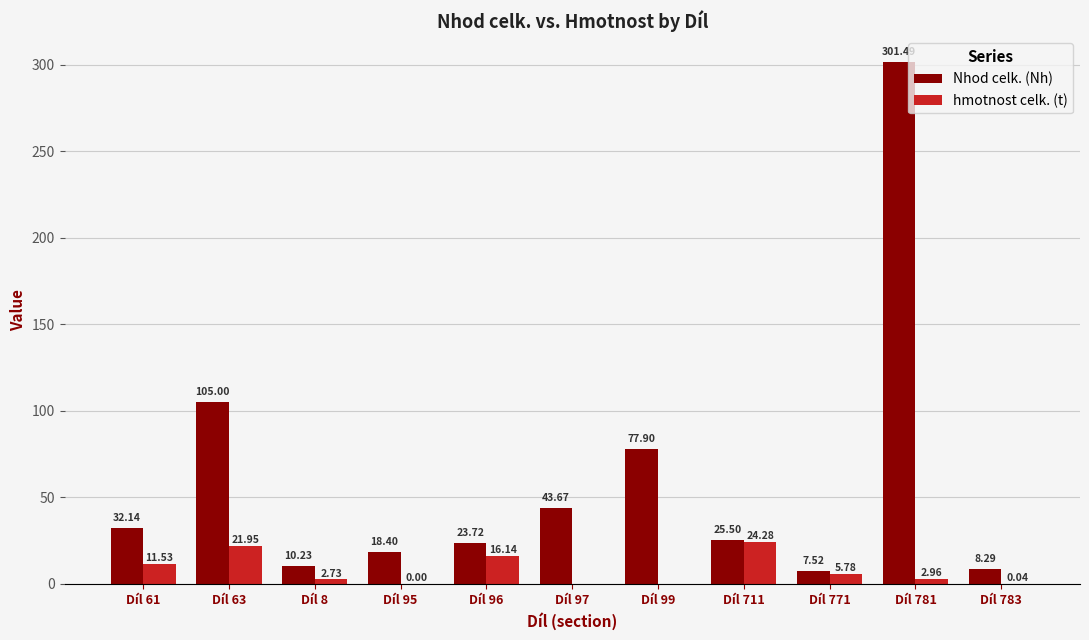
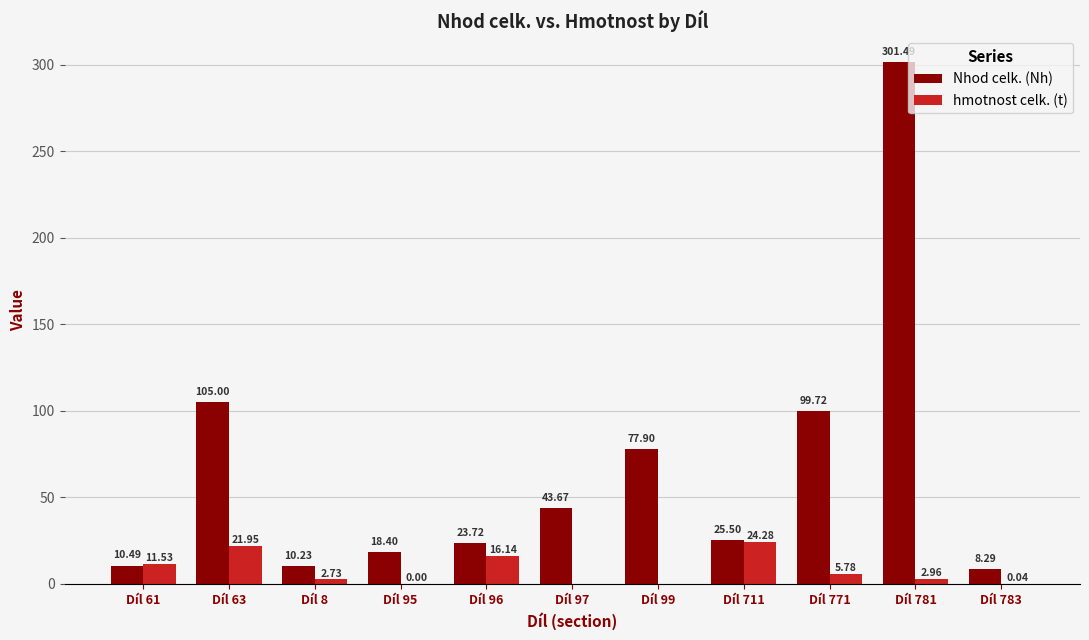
Nhod celk. (Nh), Díl 61: 32.14 -> 10.49
Nhod celk. (Nh), Díl 771: 7.52 -> 99.72
